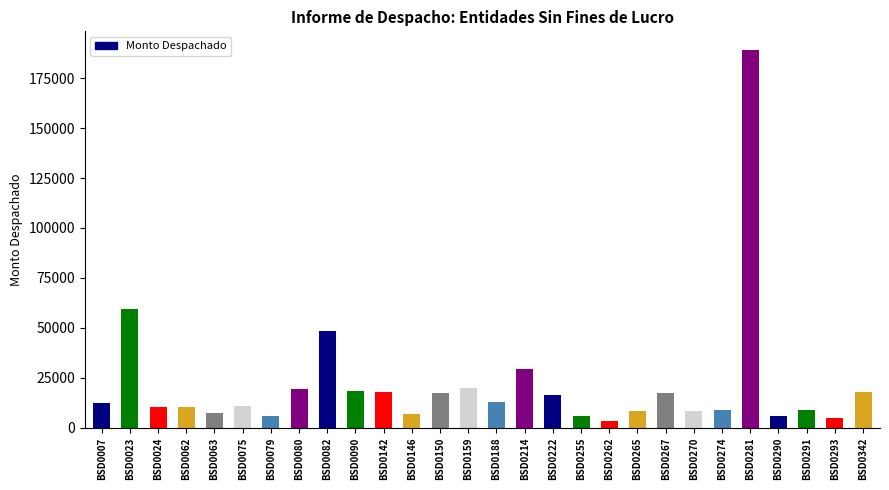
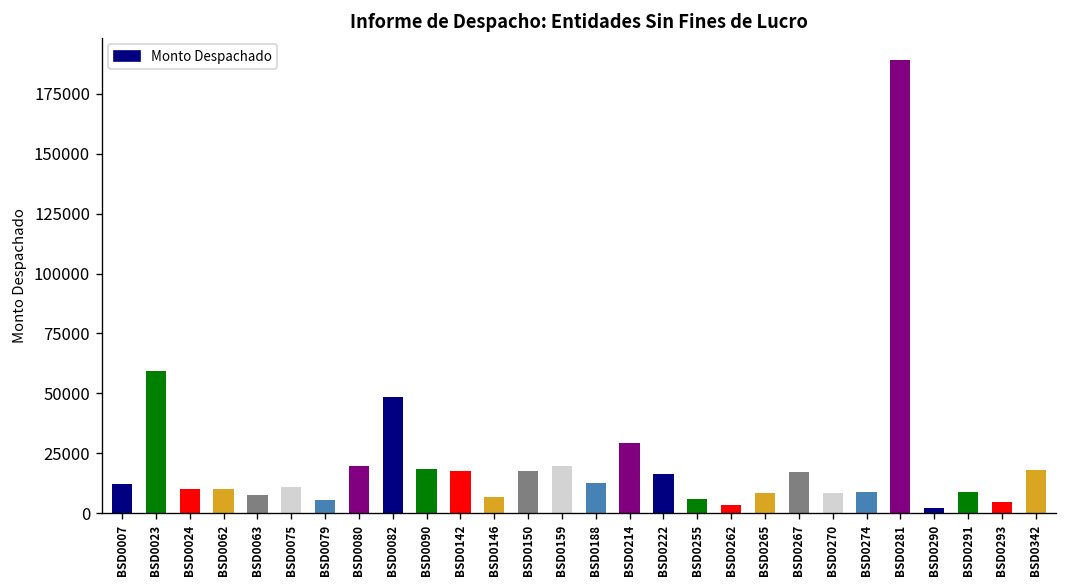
BSD0290: 6000 -> 2000
